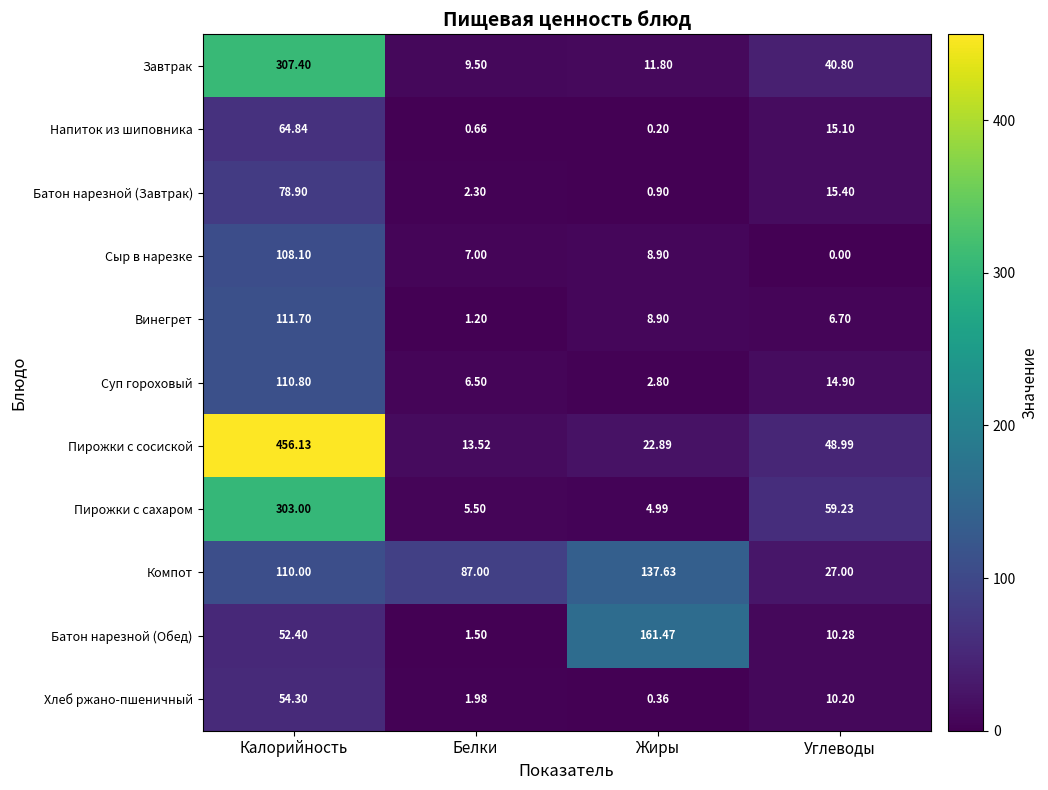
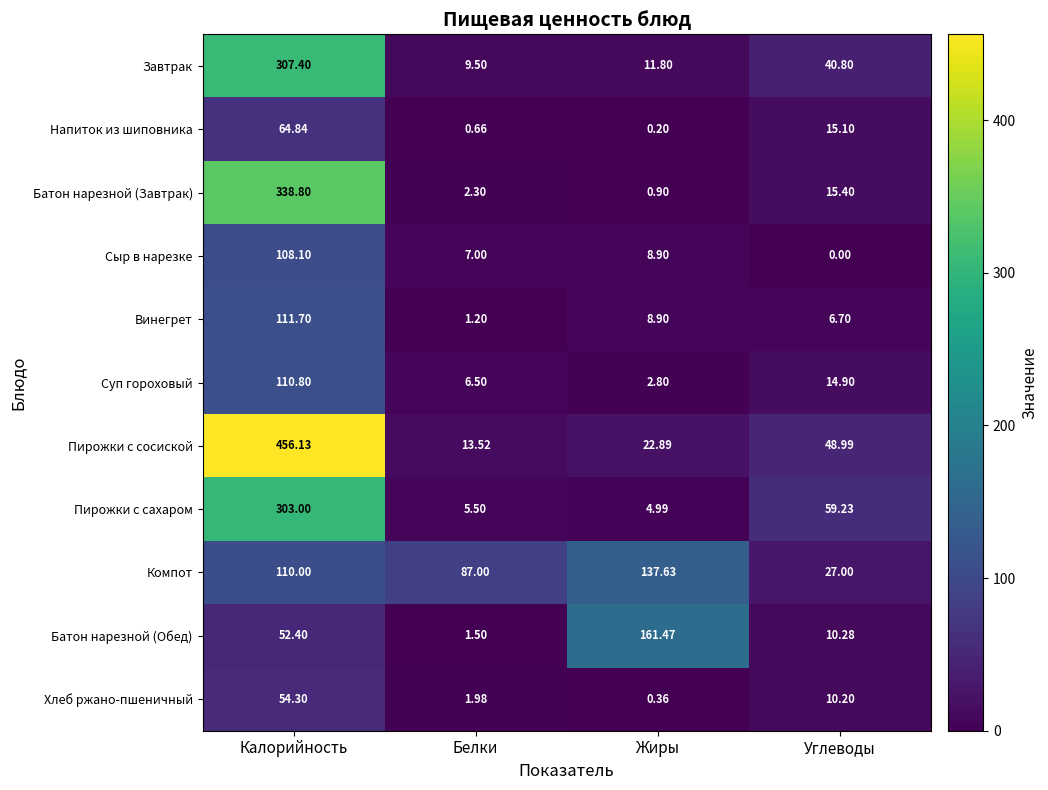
Батон нарезной (Завтрак), Калорийность: 78.90 -> 338.80
